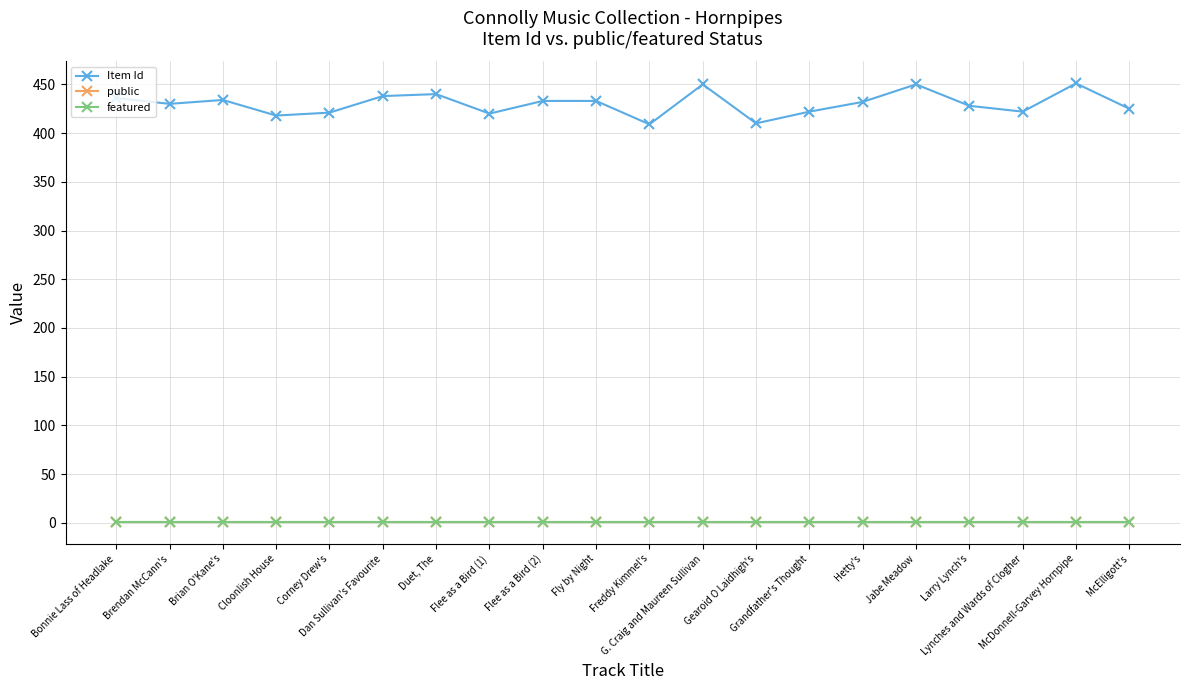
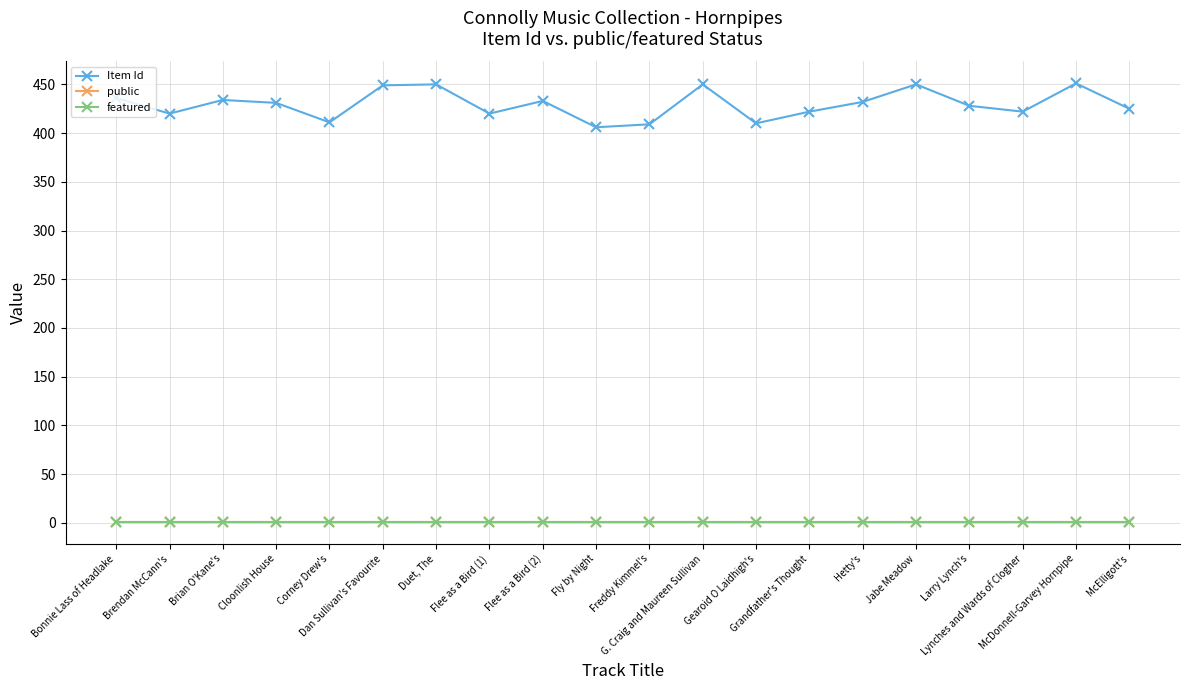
Item Id, Brendan McCann's: 430 -> 420
Item Id, Cloonlish House: 420 -> 430
Item Id, Corney Drew's: 420 -> 410
Item Id, Dan Sullivan's Favourite: 440 -> 450
Item Id, Duet, The: 440 -> 450
Item Id, Fly by Night: 430 -> 410
